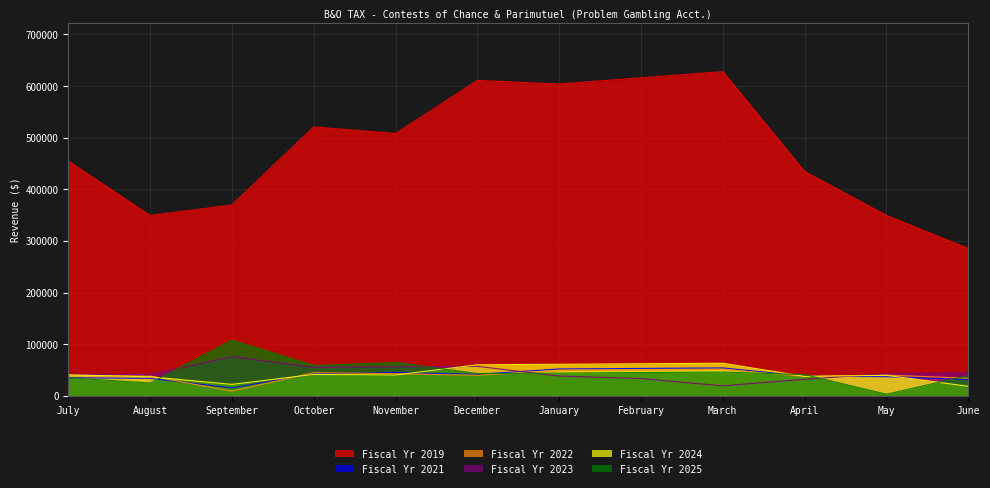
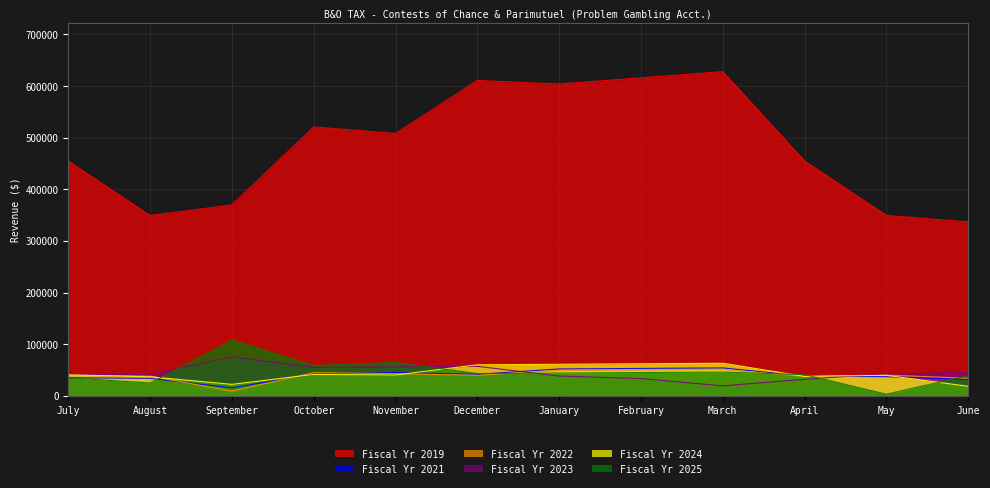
Fiscal Yr 2019, April: 430000 -> 450000
Fiscal Yr 2019, June: 290000 -> 340000
